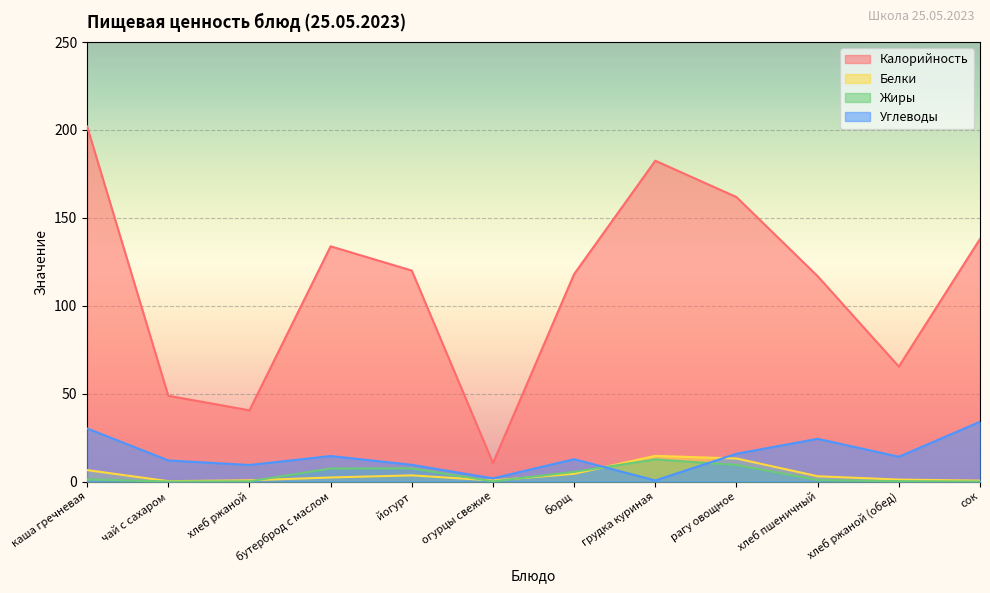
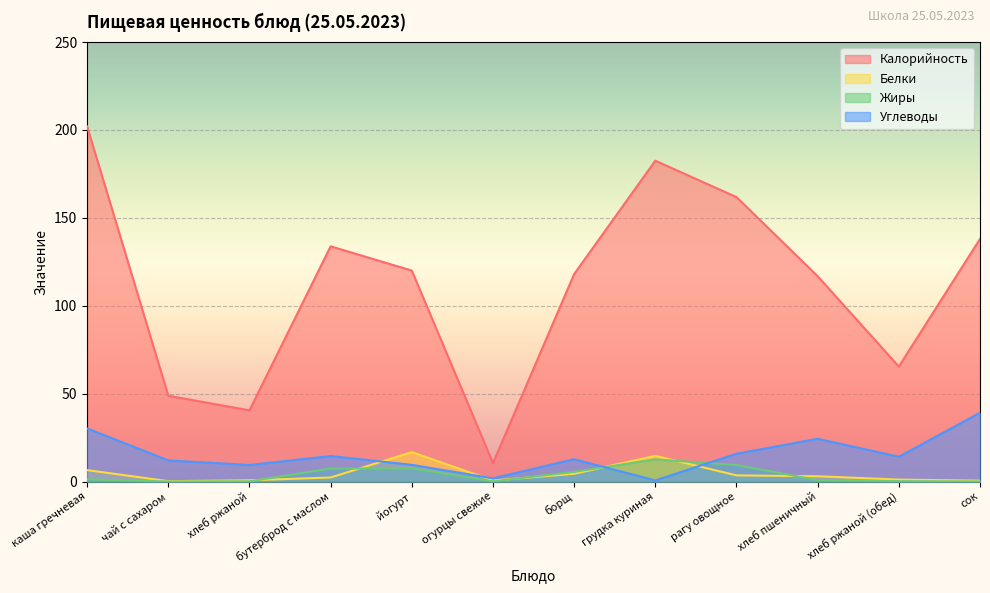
Белки, йогурт: 4 -> 17
Белки, рагу овощное: 13 -> 4
Углеводы, сок: 34 -> 39
